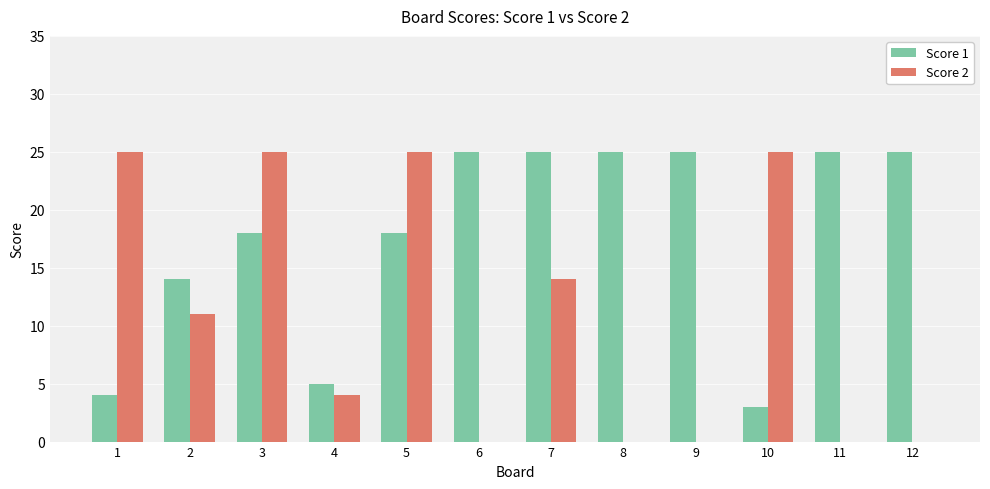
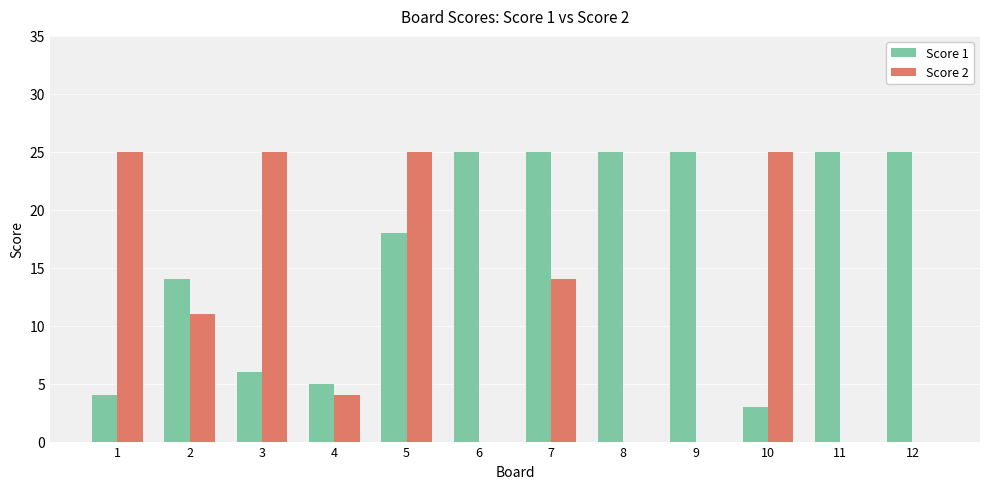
Score 1, 3: 18 -> 6
